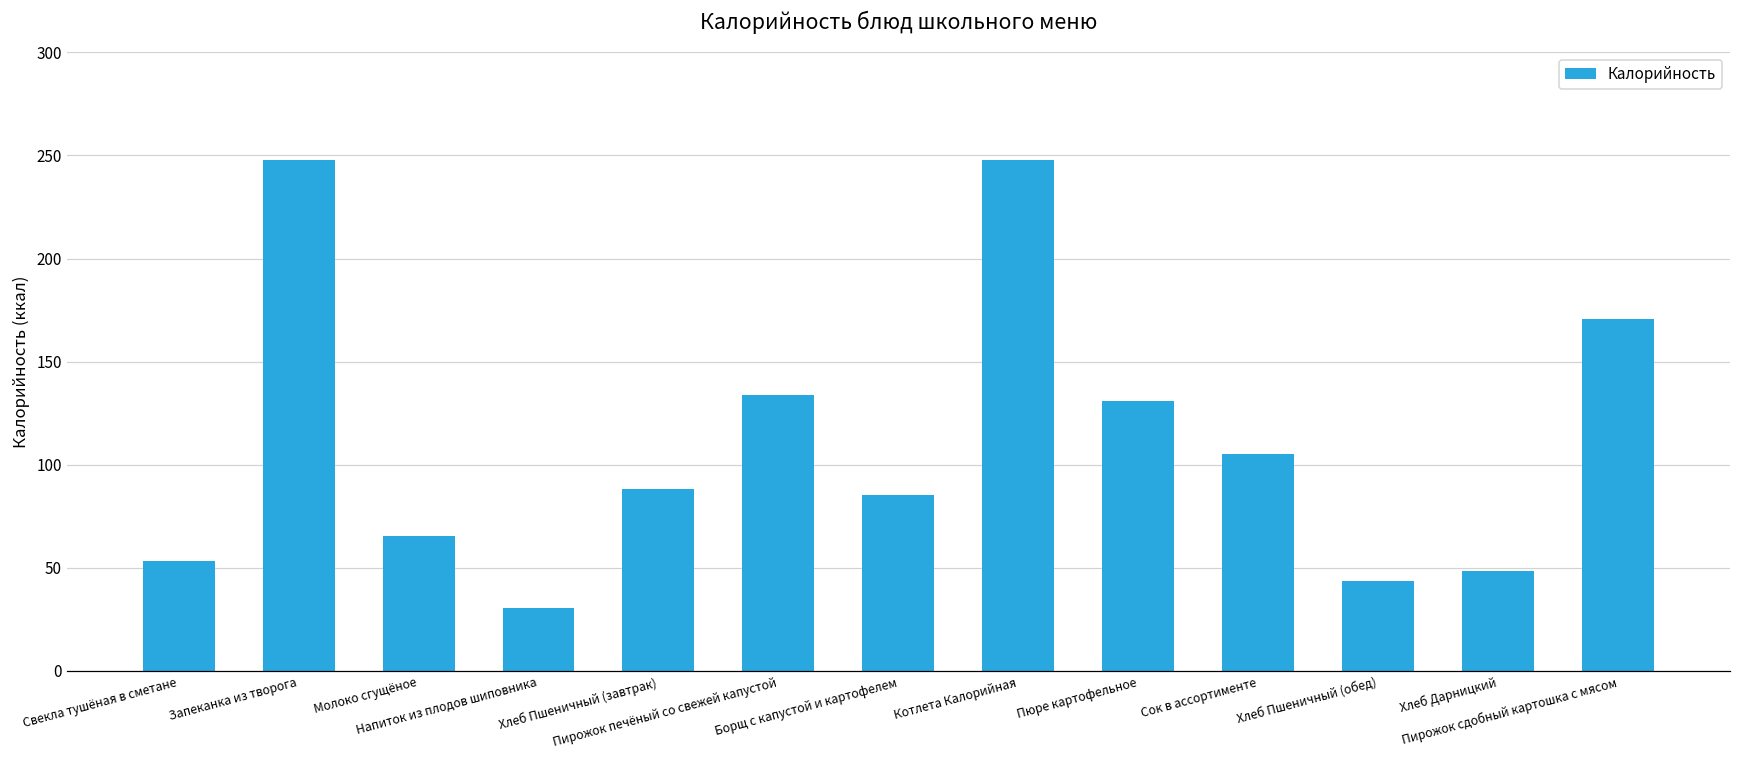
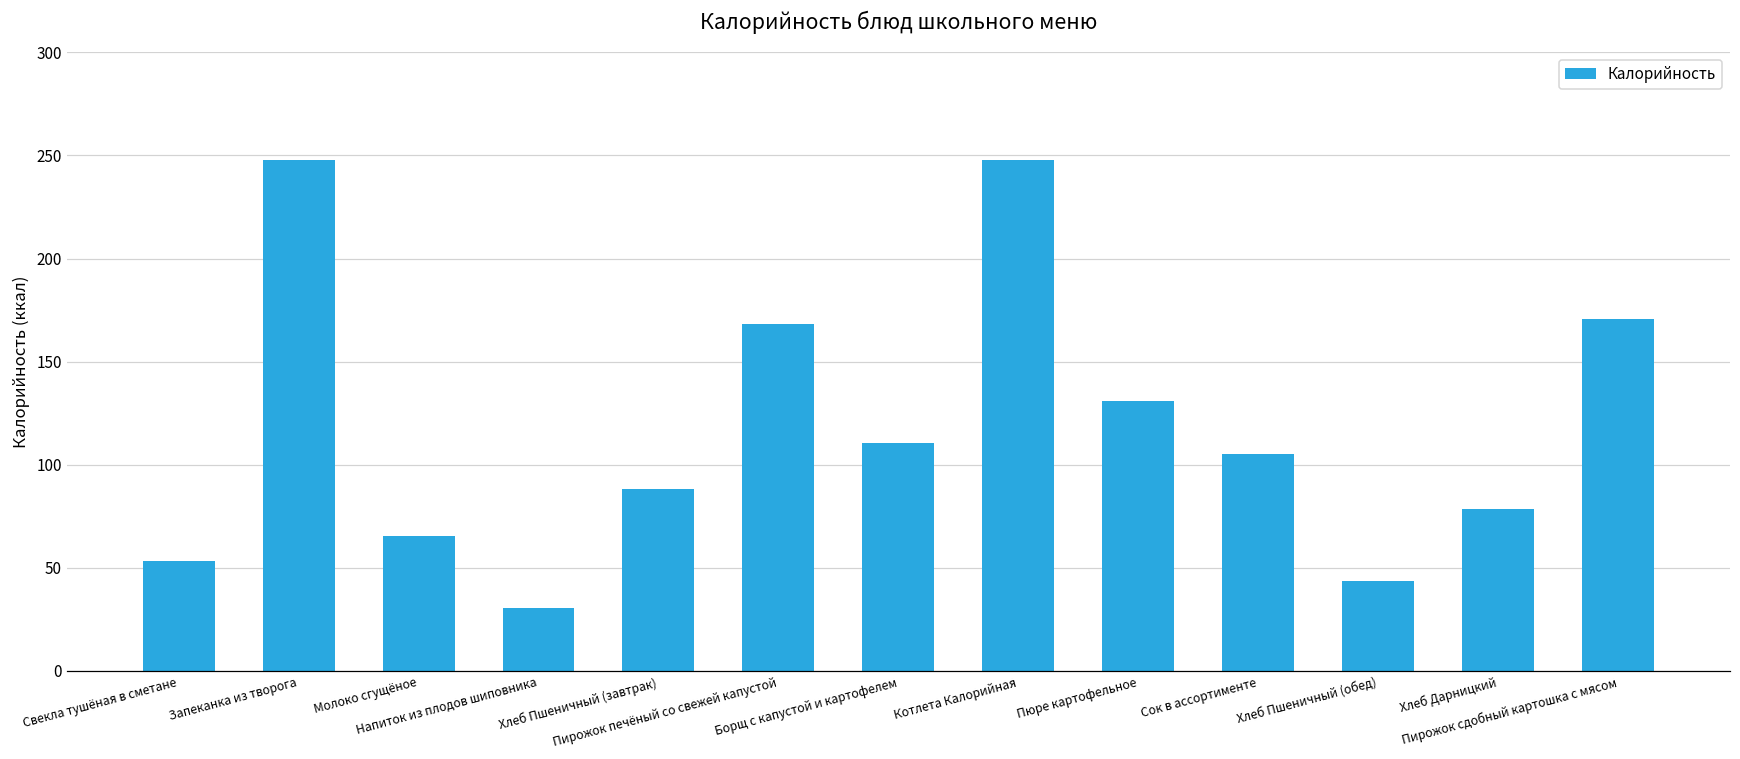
Пирожок печёный со свежей капустой: 134 -> 169
Борщ с капустой и картофелем: 85 -> 111
Хлеб Дарницкий: 49 -> 79
